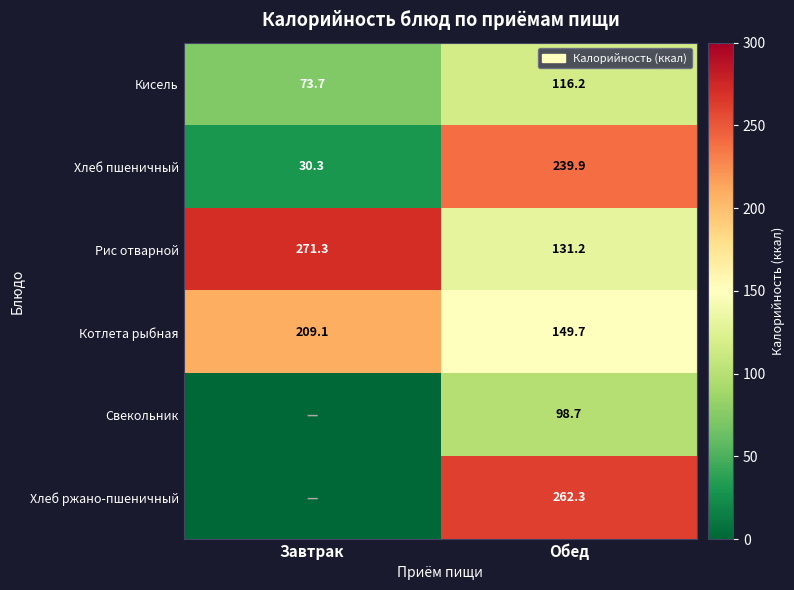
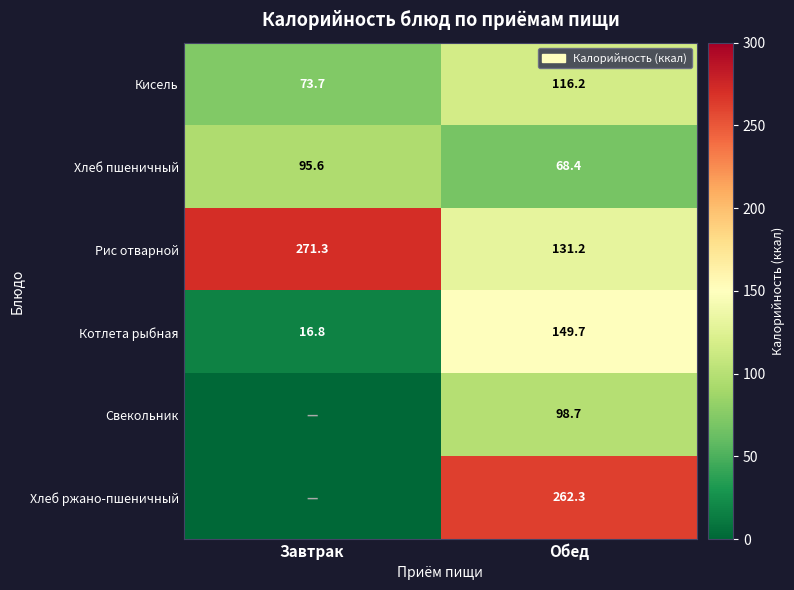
Хлеб пшеничный, Завтрак: 30.3 -> 95.6
Хлеб пшеничный, Обед: 239.9 -> 68.4
Котлета рыбная, Завтрак: 209.1 -> 16.8
